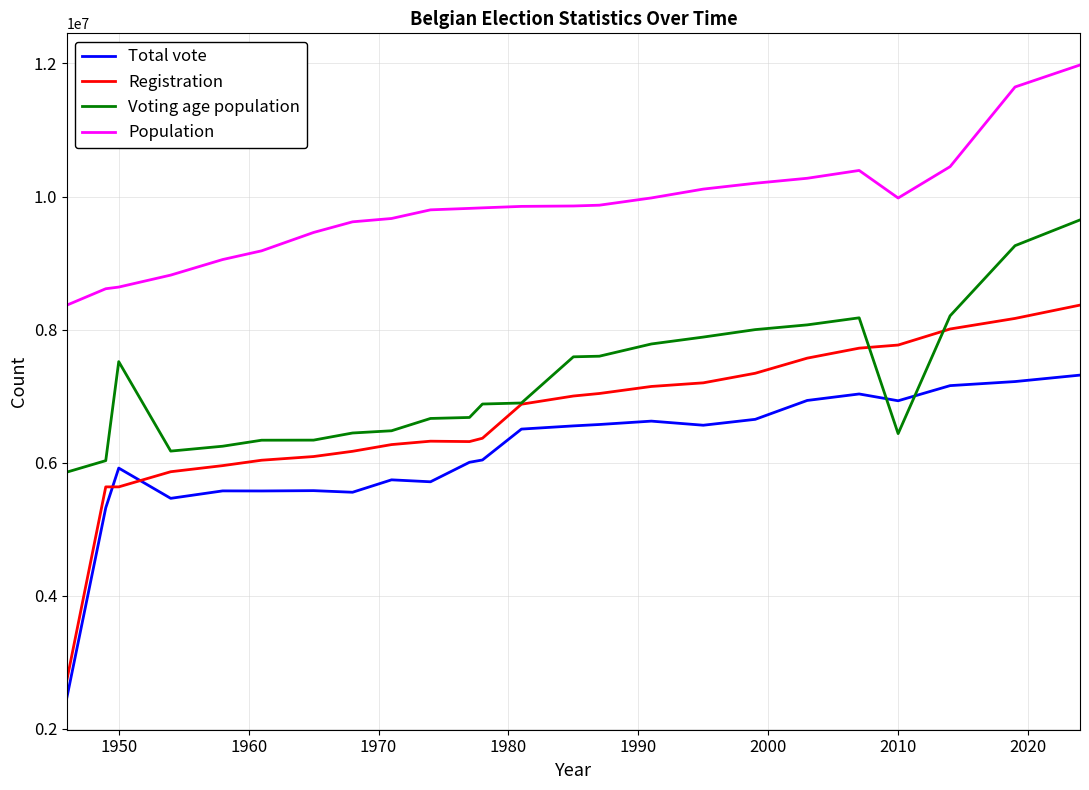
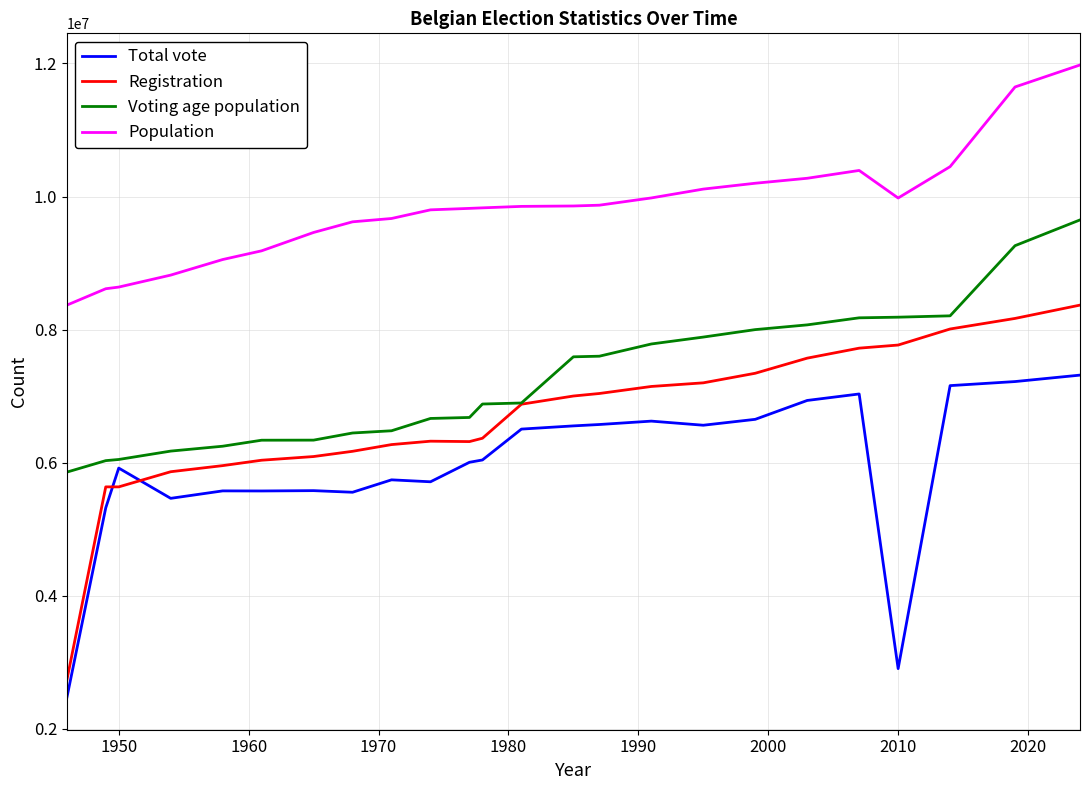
Voting age population, 1950: 7500000 -> 6000000
Total vote, 2010: 6900000 -> 2900000
Voting age population, 2010: 6400000 -> 8200000
